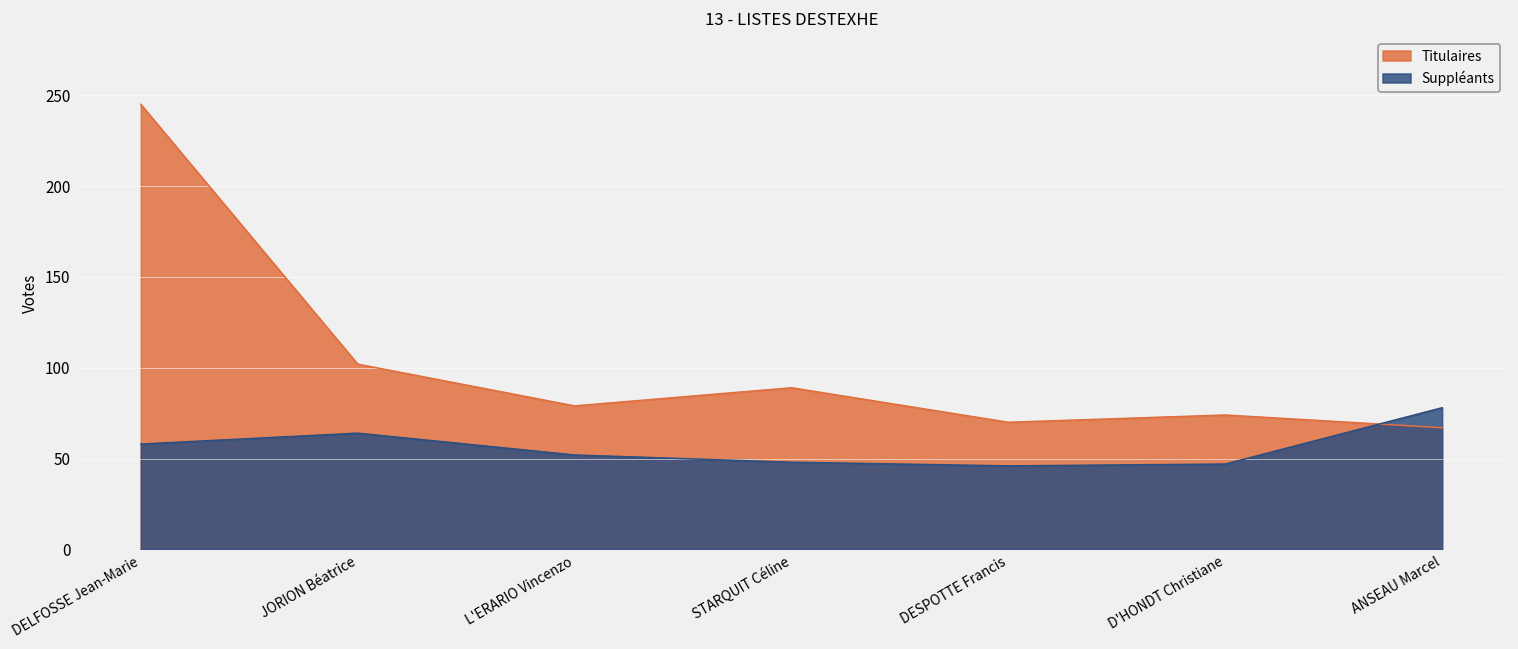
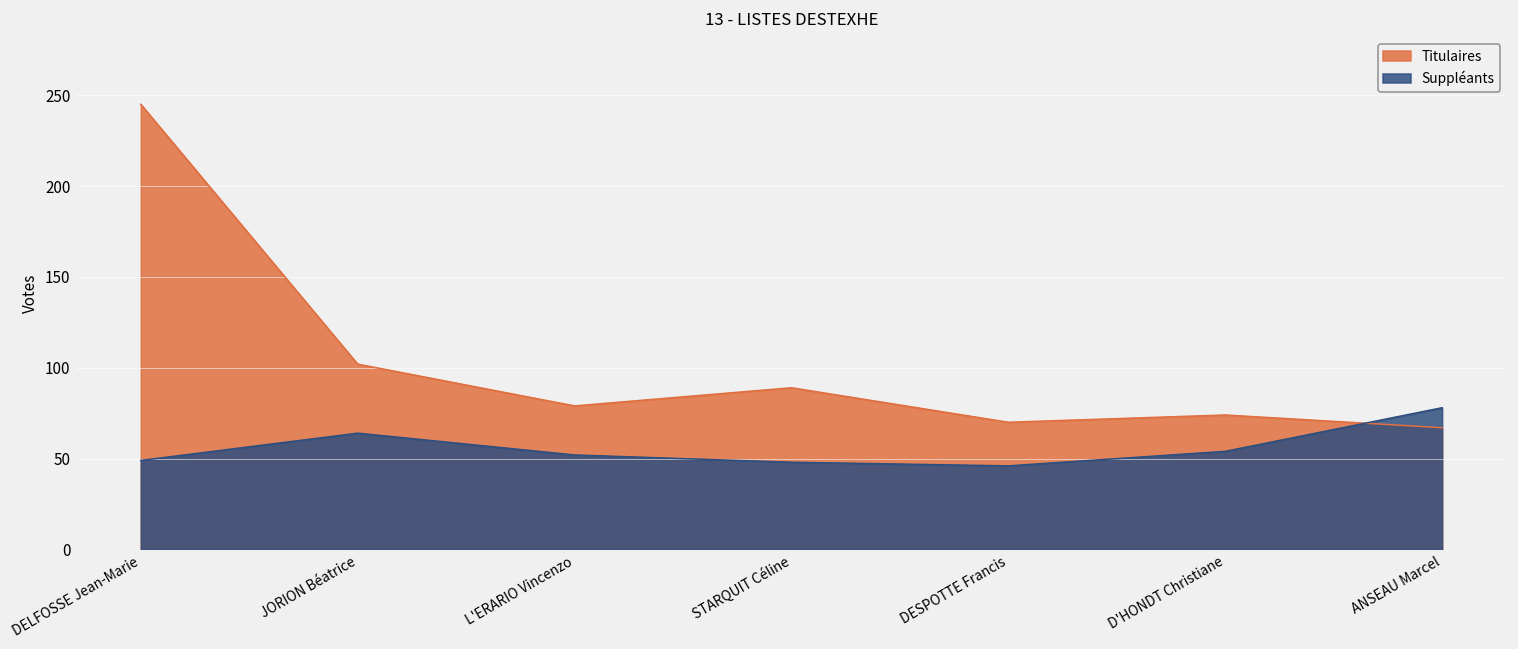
Suppléants, DELFOSSE Jean-Marie: 58 -> 49
Suppléants, D'HONDT Christiane: 47 -> 54
